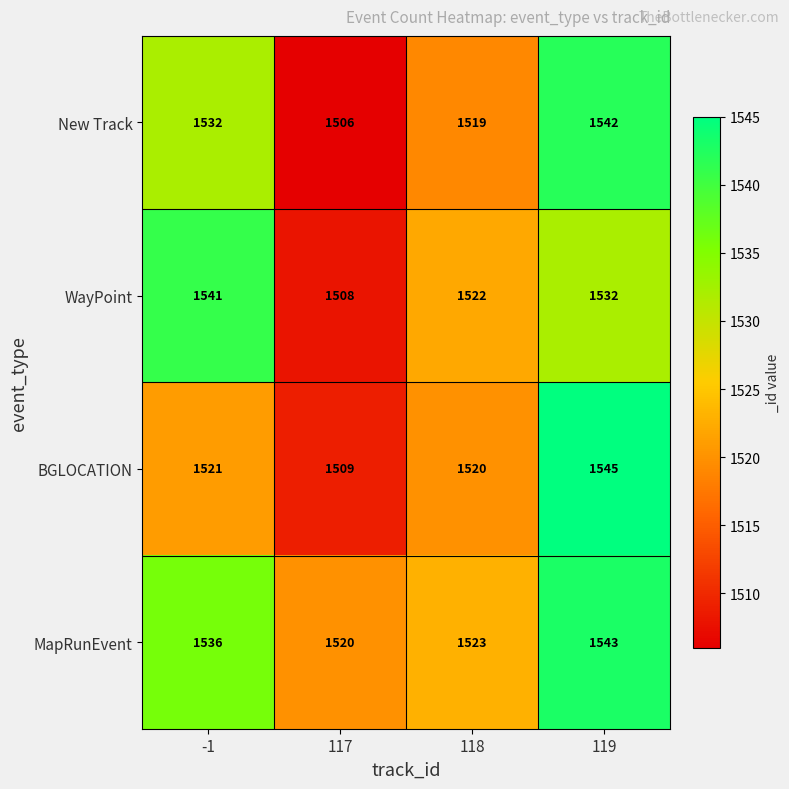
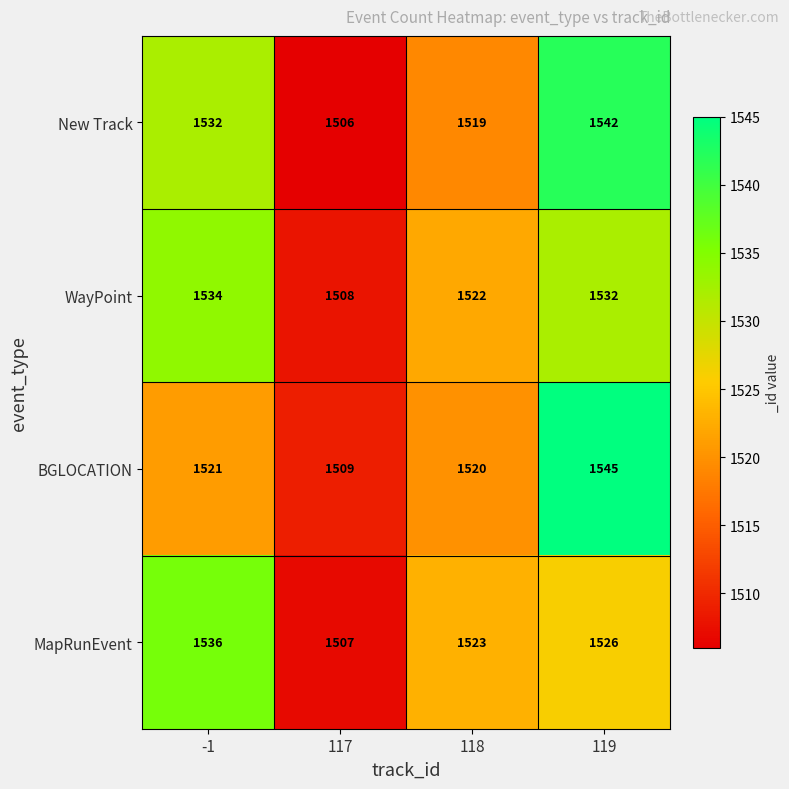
WayPoint, -1: 1541 -> 1534
MapRunEvent, 117: 1520 -> 1507
MapRunEvent, 119: 1543 -> 1526
